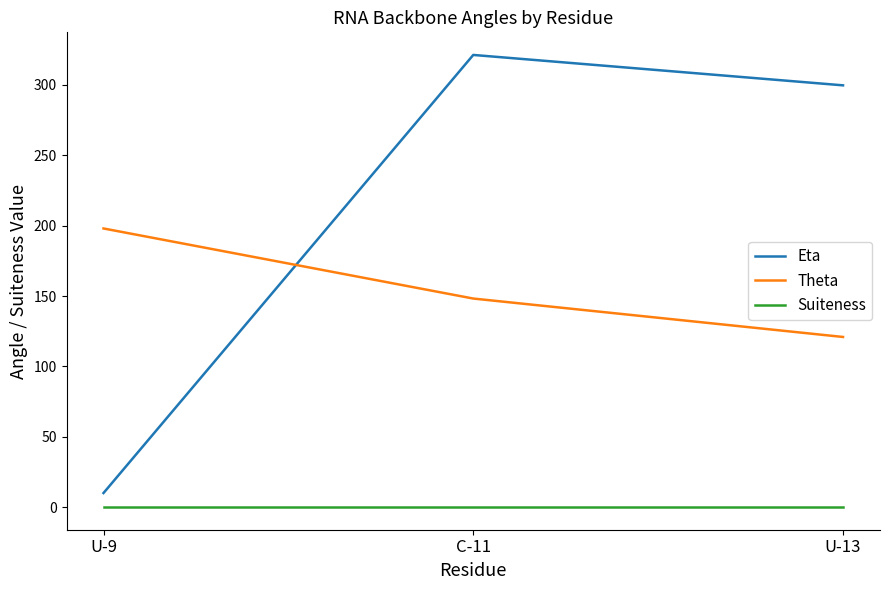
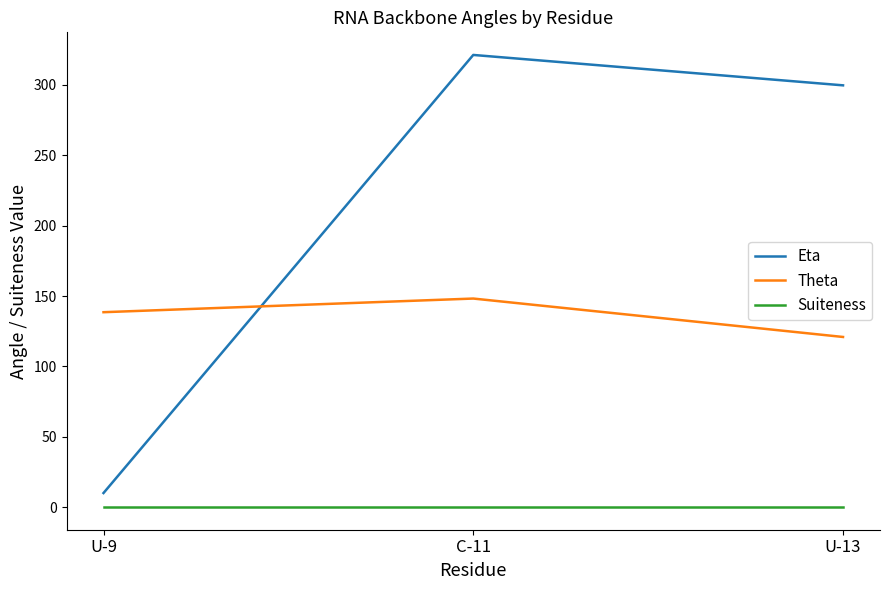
Theta, U-9: 198 -> 139
